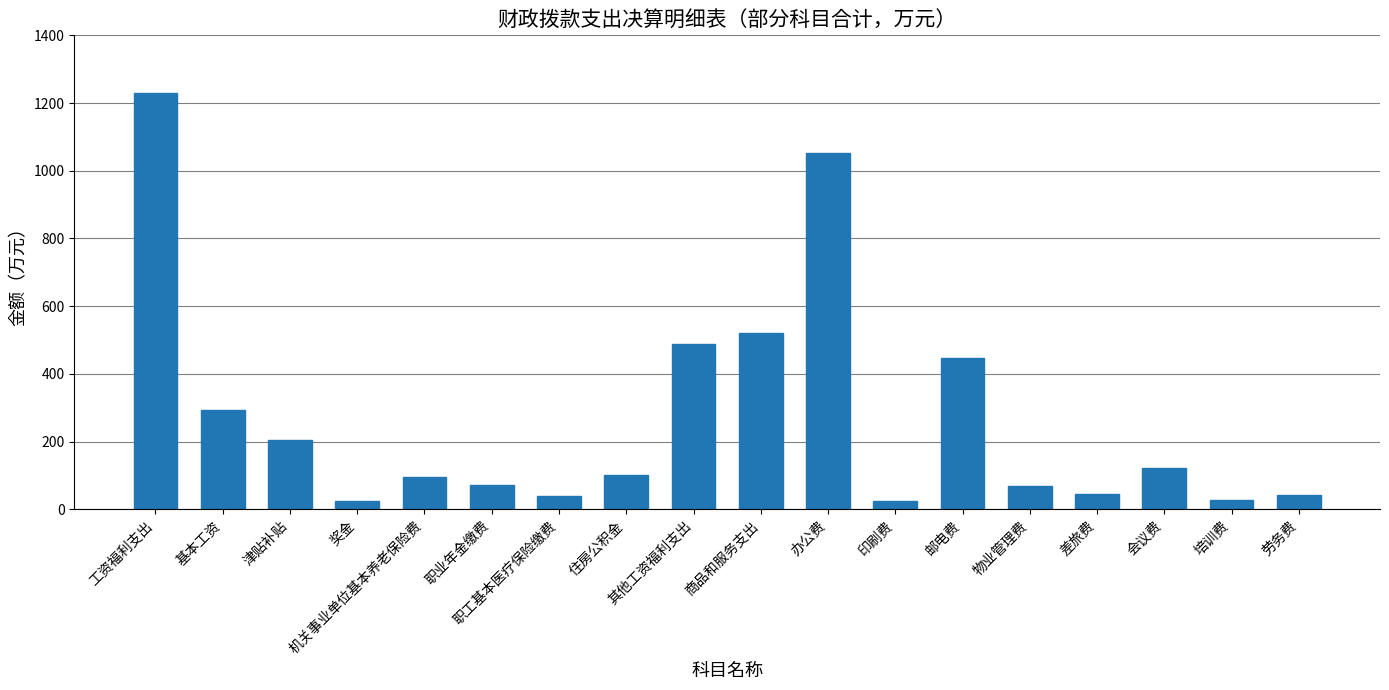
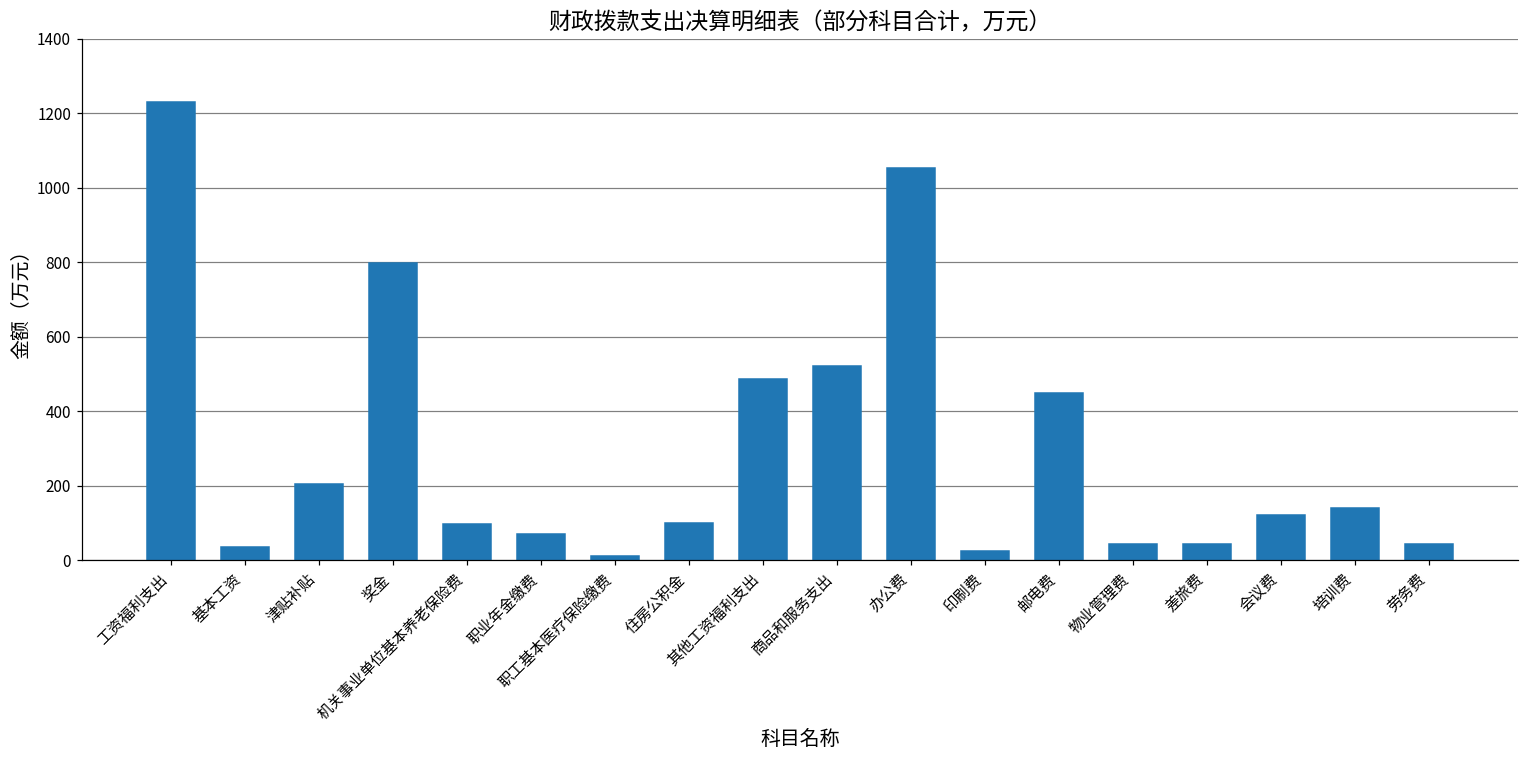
基本工资: 290 -> 40
奖金: 20 -> 800
职工基本医疗保险缴费: 40 -> 10
物业管理费: 70 -> 40
培训费: 30 -> 140
